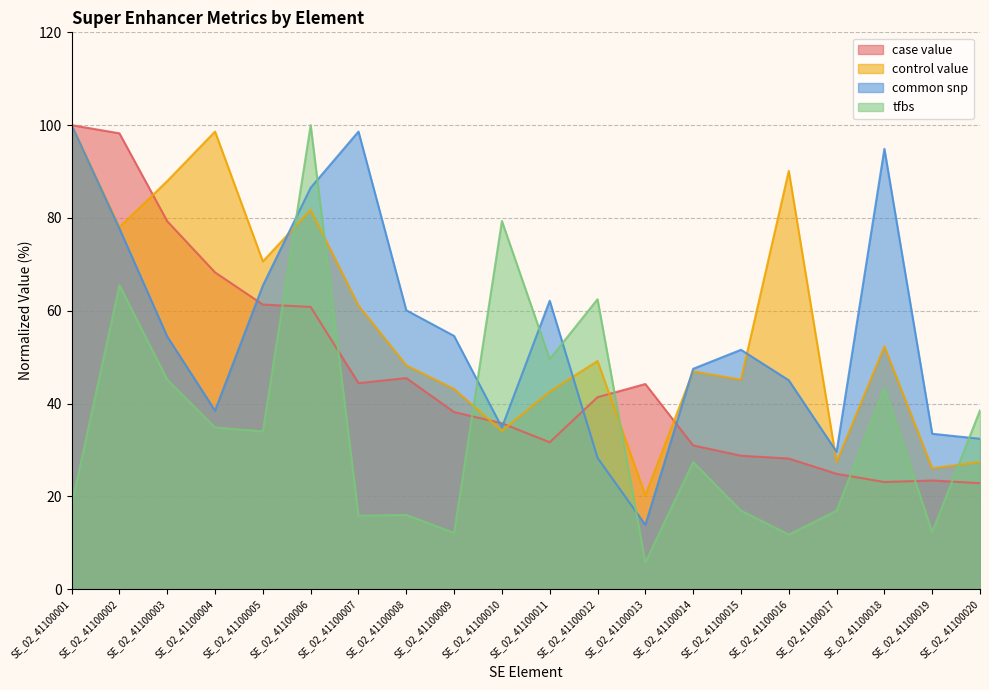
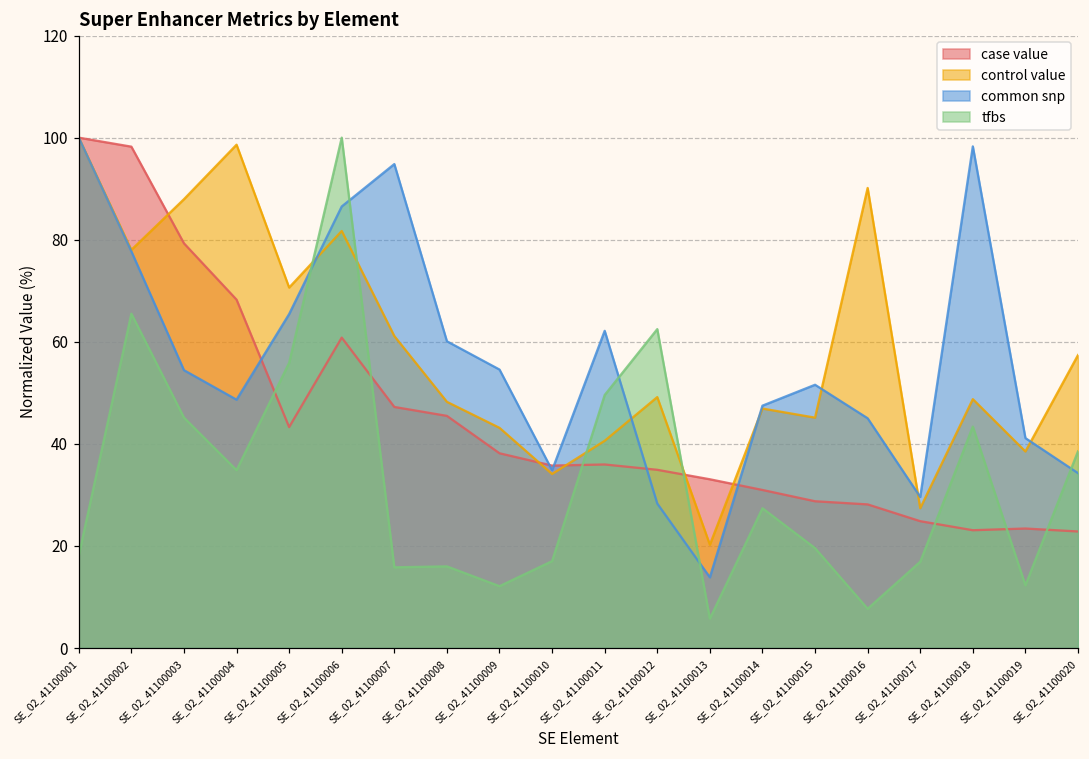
common snp, SE_02_41100004: 38 -> 49
case value, SE_02_41100005: 61 -> 43
tfbs, SE_02_41100005: 34 -> 56
case value, SE_02_41100007: 44 -> 47
common snp, SE_02_41100007: 99 -> 95
tfbs, SE_02_41100010: 79 -> 17
case value, SE_02_41100011: 32 -> 36
control value, SE_02_41100011: 43 -> 41
case value, SE_02_41100012: 41 -> 35
case value, SE_02_41100013: 44 -> 33
tfbs, SE_02_41100015: 17 -> 20
tfbs, SE_02_41100016: 12 -> 8
control value, SE_02_41100018: 52 -> 49
common snp, SE_02_41100018: 95 -> 98
control value, SE_02_41100019: 26 -> 39
common snp, SE_02_41100019: 33 -> 41
control value, SE_02_41100020: 27 -> 57
common snp, SE_02_41100020: 32 -> 34
